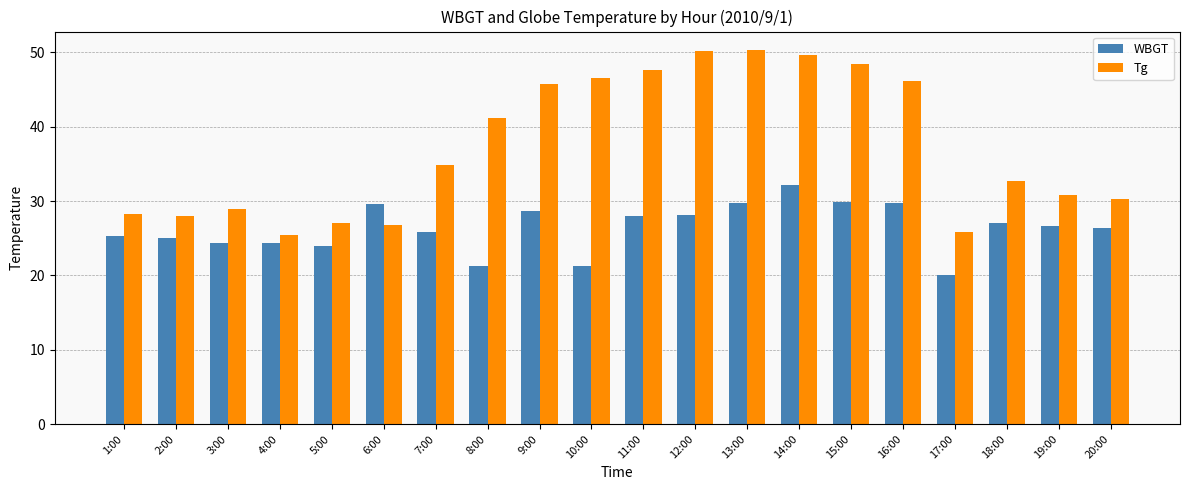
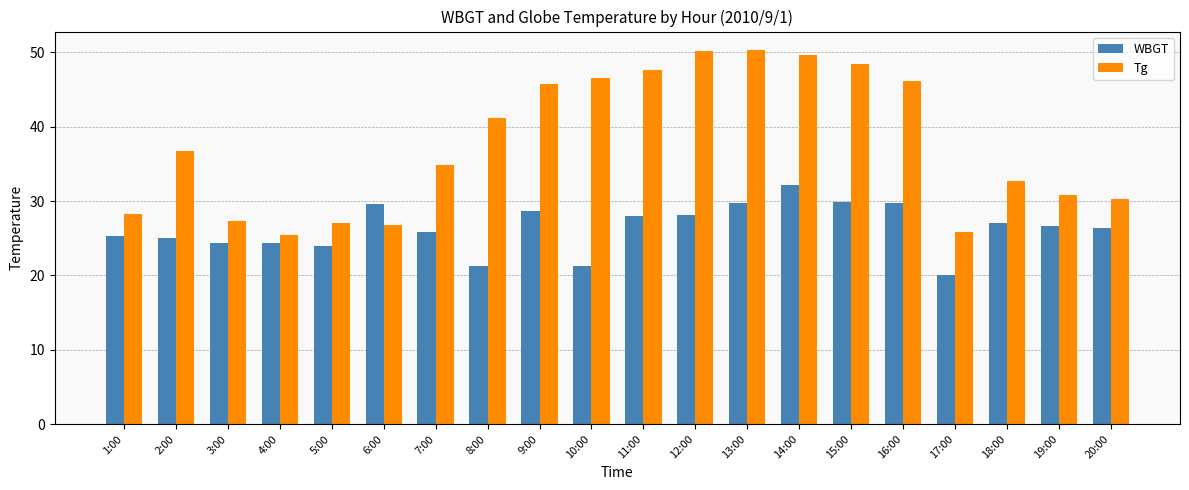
Tg, 2:00: 28 -> 37
Tg, 3:00: 29 -> 27
